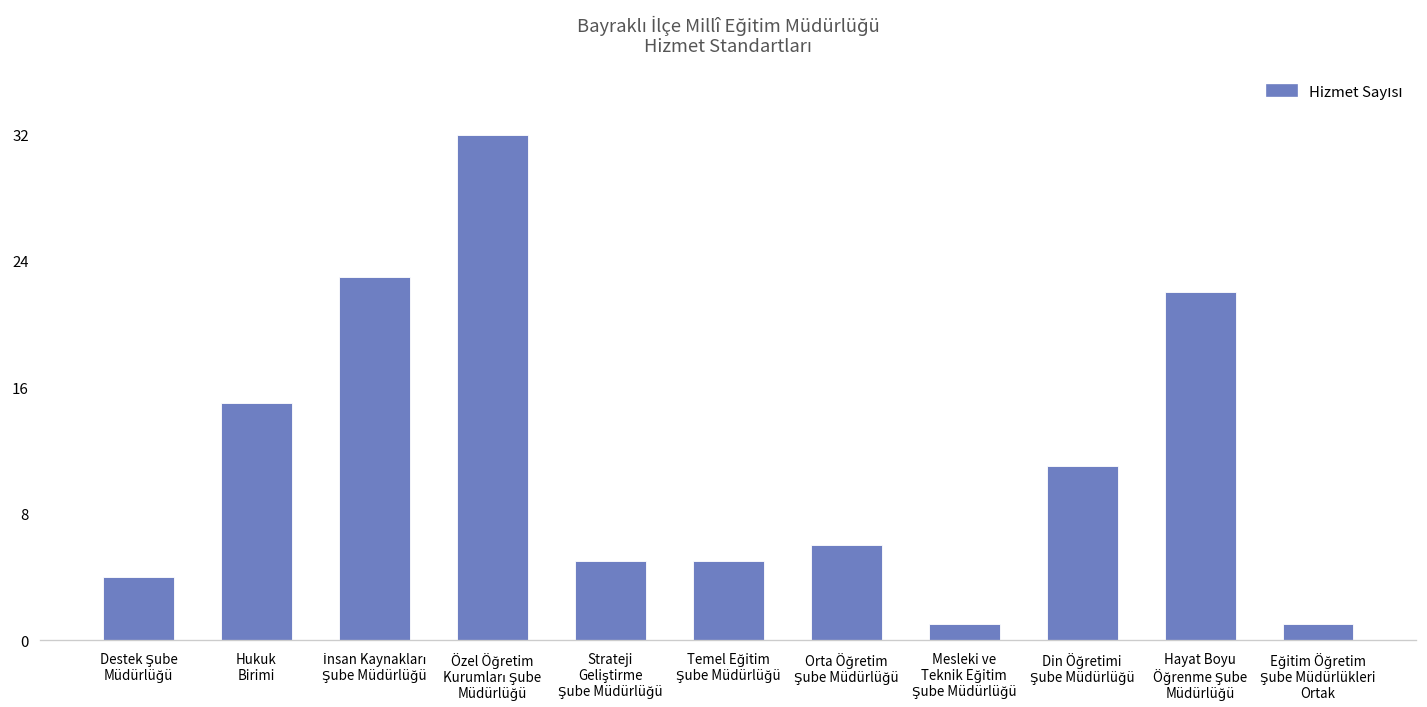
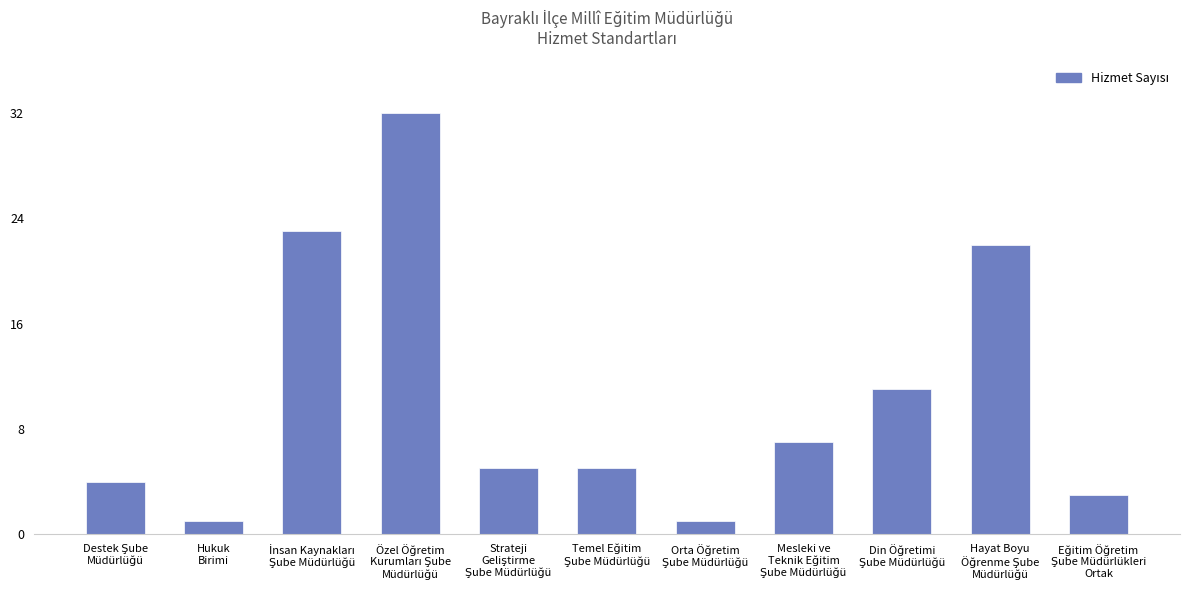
Hukuk Birimi: 15 -> 1
Orta Öğretim Şube Müdürlüğü: 6 -> 1
Mesleki ve Teknik Eğitim Şube Müdürlüğü: 1 -> 7
Eğitim Öğretim Şube Müdürlükleri Ortak: 1 -> 3
